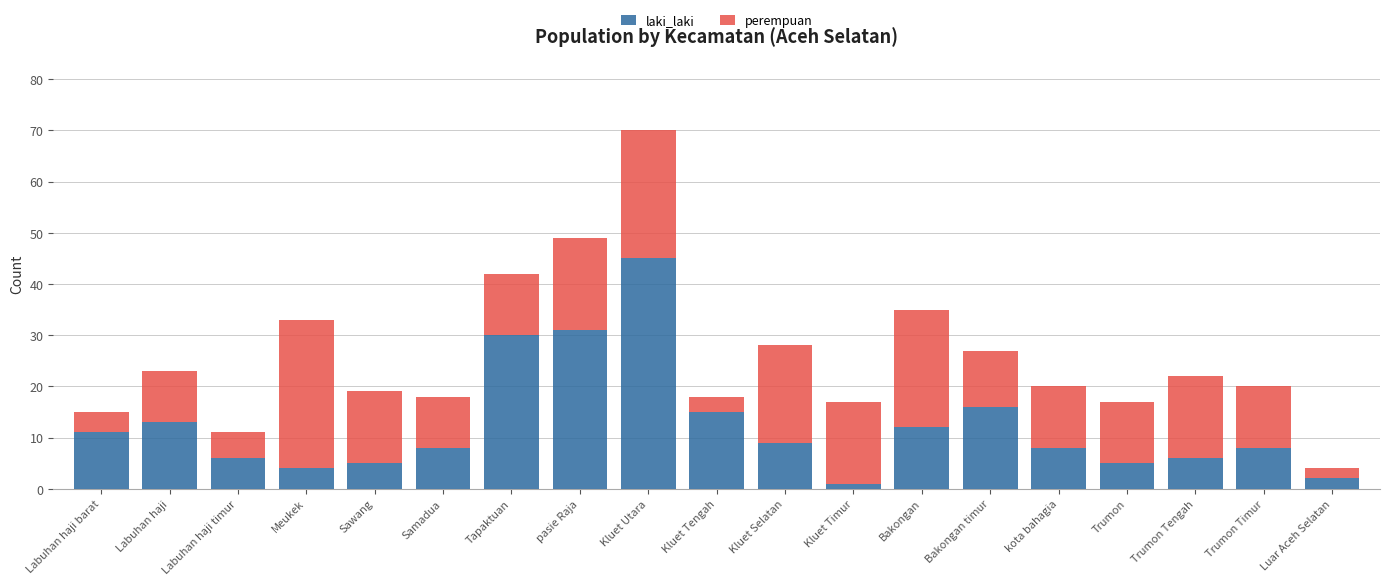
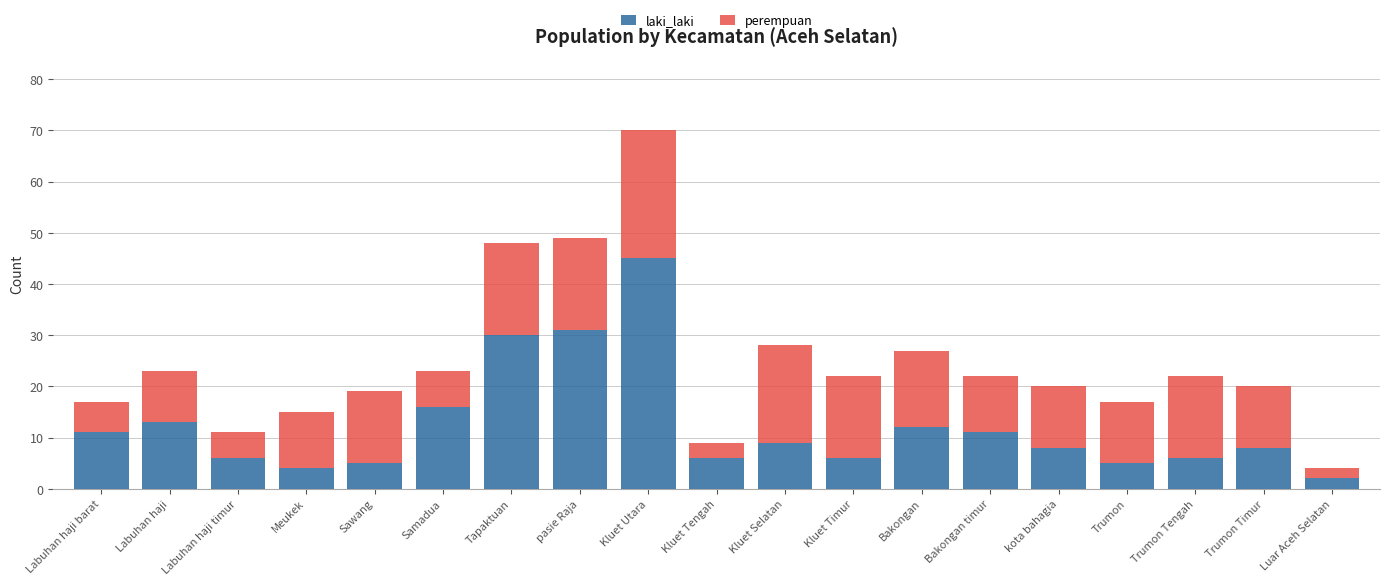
perempuan, Labuhan haji barat: 4 -> 6
perempuan, Meukek: 29 -> 11
laki_laki, Samadua: 8 -> 16
perempuan, Samadua: 10 -> 7
perempuan, Tapaktuan: 12 -> 18
laki_laki, Kluet Tengah: 15 -> 6
laki_laki, Kluet Timur: 1 -> 6
perempuan, Bakongan: 23 -> 15
laki_laki, Bakongan timur: 16 -> 11
